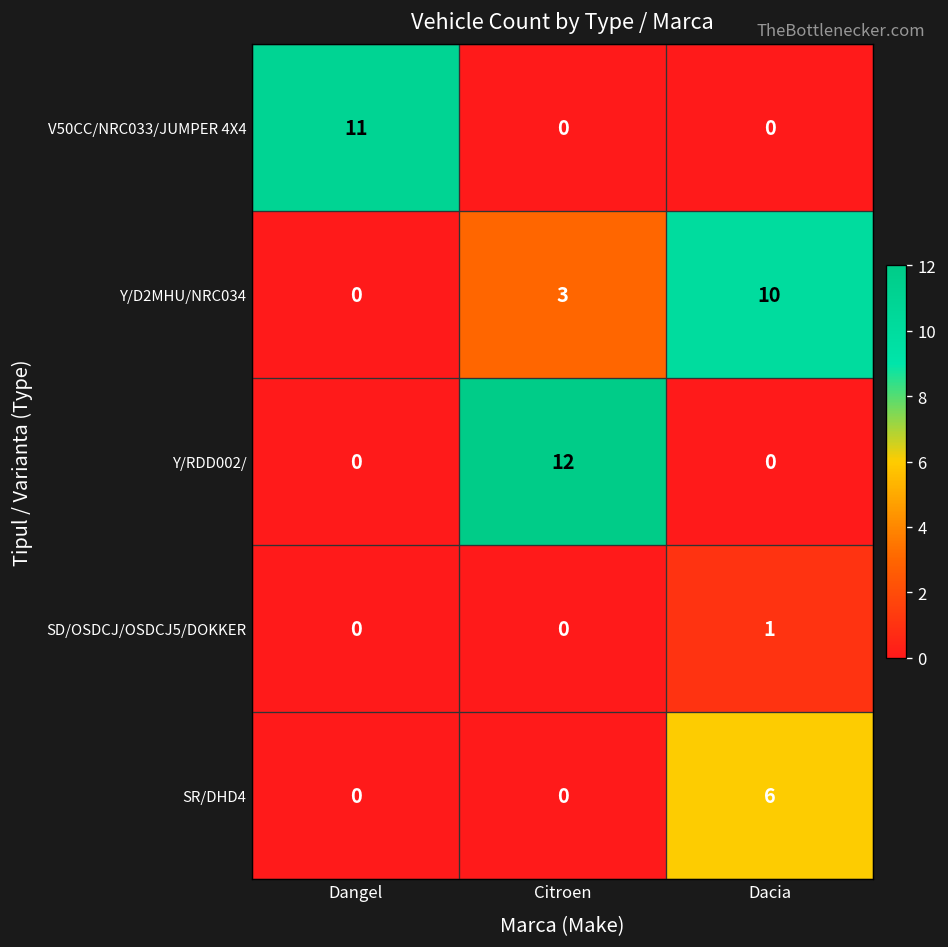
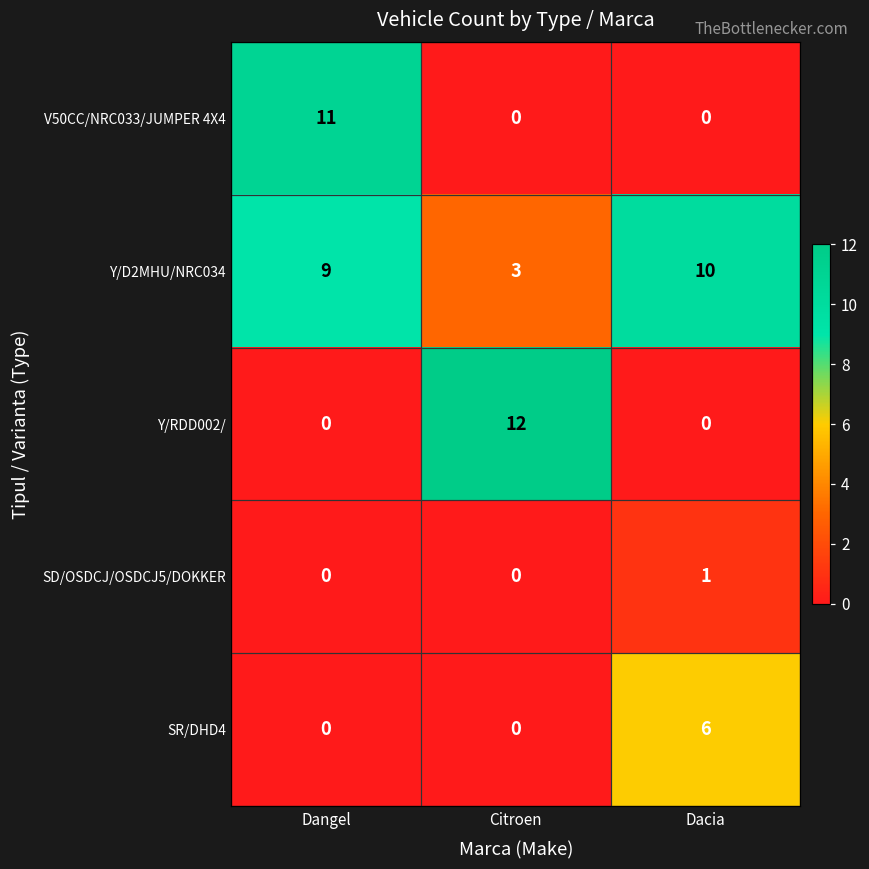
Y/D2MHU/NRC034, Dangel: 0 -> 9
